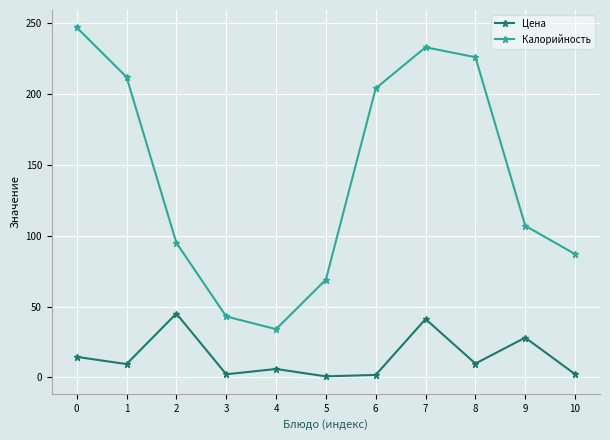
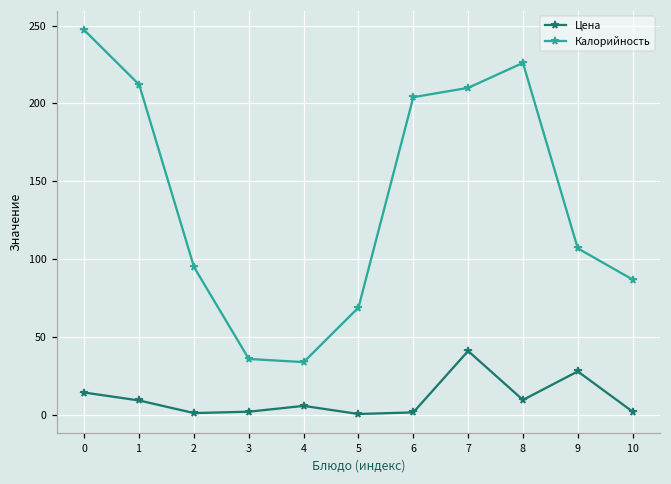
Цена, 2: 45 -> 1
Калорийность, 3: 43 -> 36
Калорийность, 7: 233 -> 210
